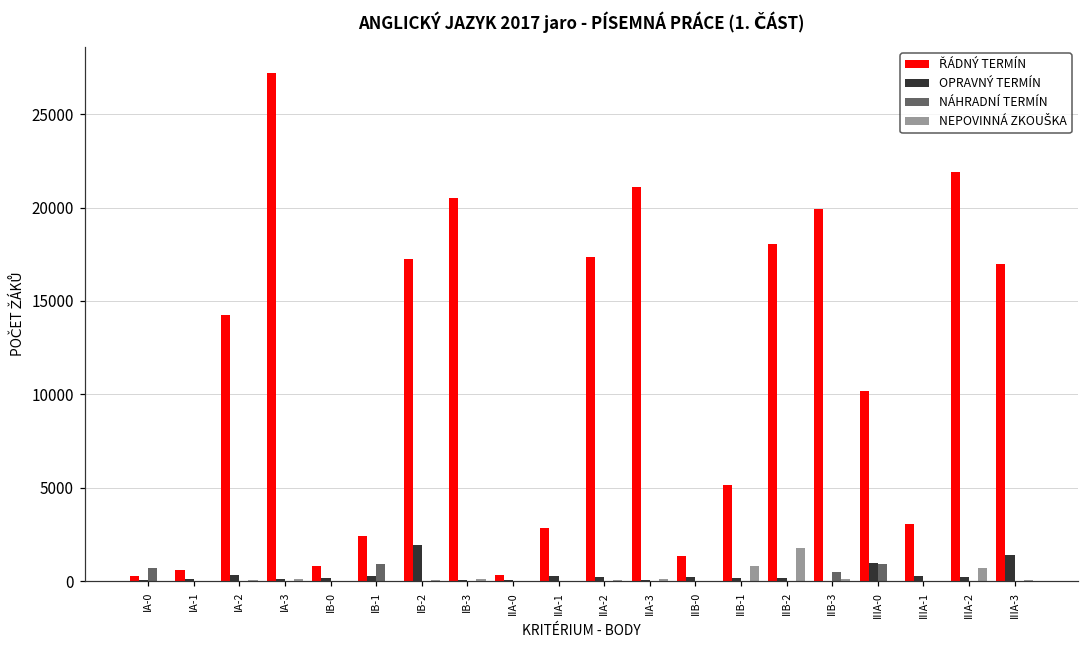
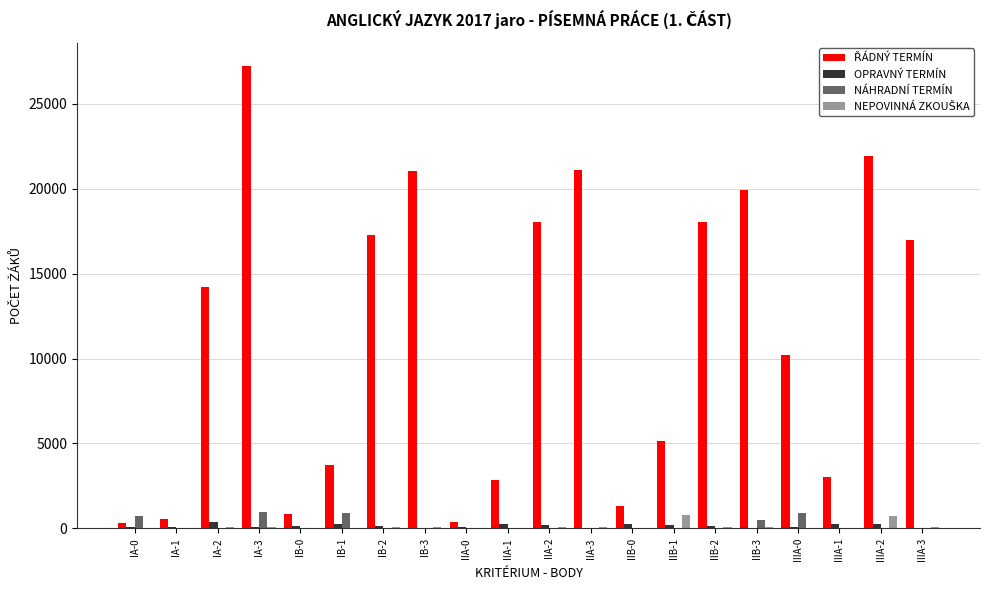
NÁHRADNÍ TERMÍN, IA-3: 0 -> 1000
ŘÁDNÝ TERMÍN, IB-1: 2400 -> 3700
OPRAVNÝ TERMÍN, IB-2: 1900 -> 200
ŘÁDNÝ TERMÍN, IB-3: 20500 -> 21000
ŘÁDNÝ TERMÍN, IIA-2: 17400 -> 18100
NEPOVINNÁ ZKOUŠKA, IIB-2: 1800 -> 100
OPRAVNÝ TERMÍN, IIIA-0: 1000 -> 100
OPRAVNÝ TERMÍN, IIIA-3: 1400 -> 0
